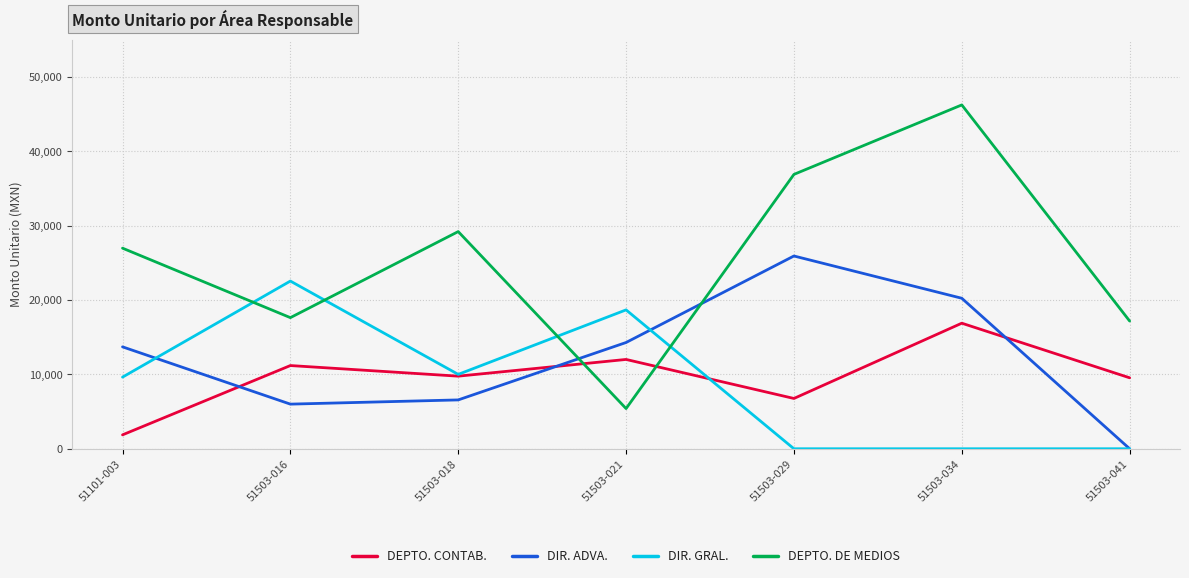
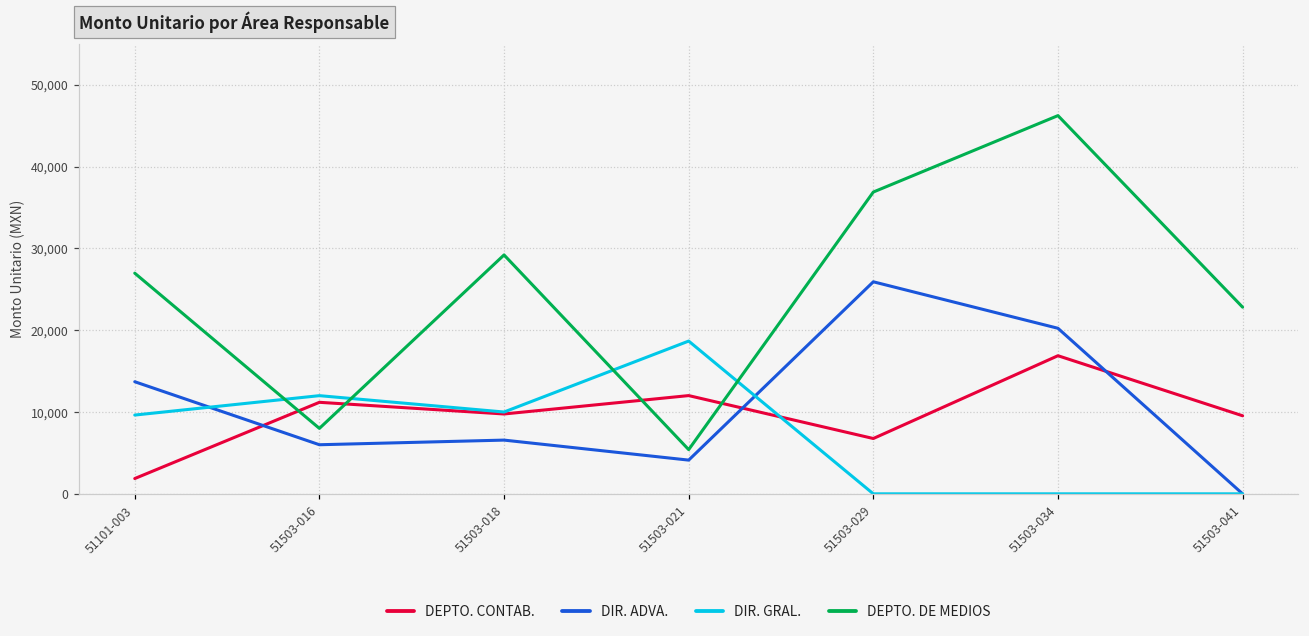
DIR. GRAL., 51503-016: 23,000 -> 12,000
DEPTO. DE MEDIOS, 51503-016: 18,000 -> 8,000
DIR. ADVA., 51503-021: 14,000 -> 4,000
DEPTO. DE MEDIOS, 51503-041: 17,000 -> 23,000
